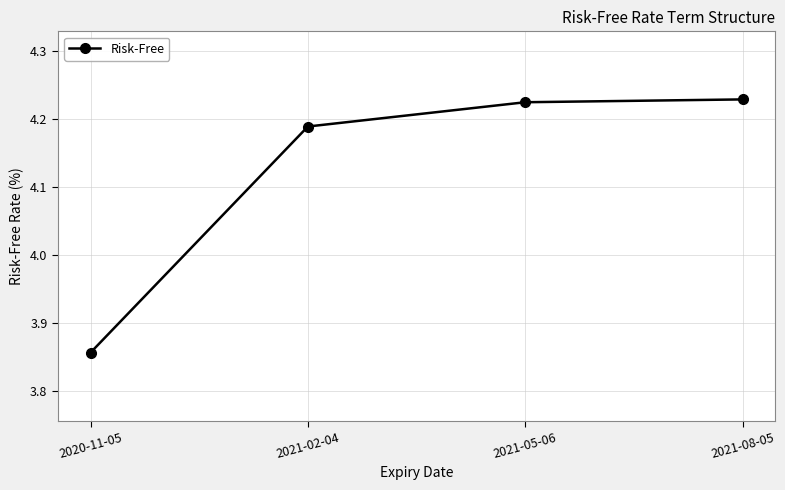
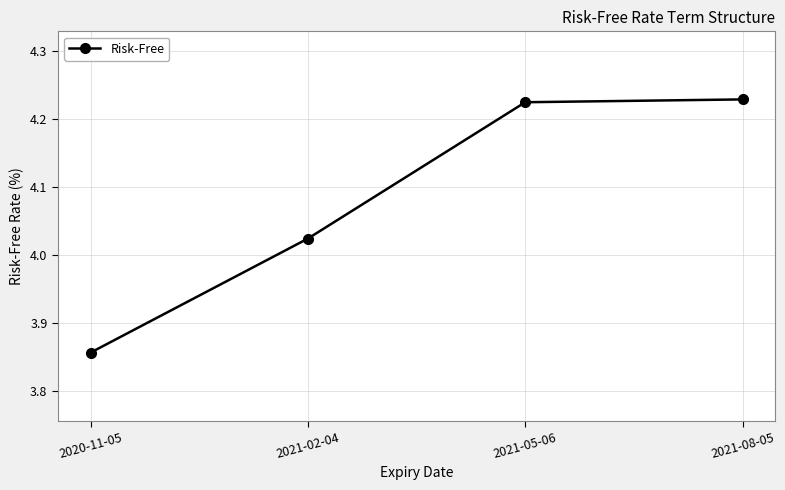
2021-02-04: 4.19 -> 4.02
